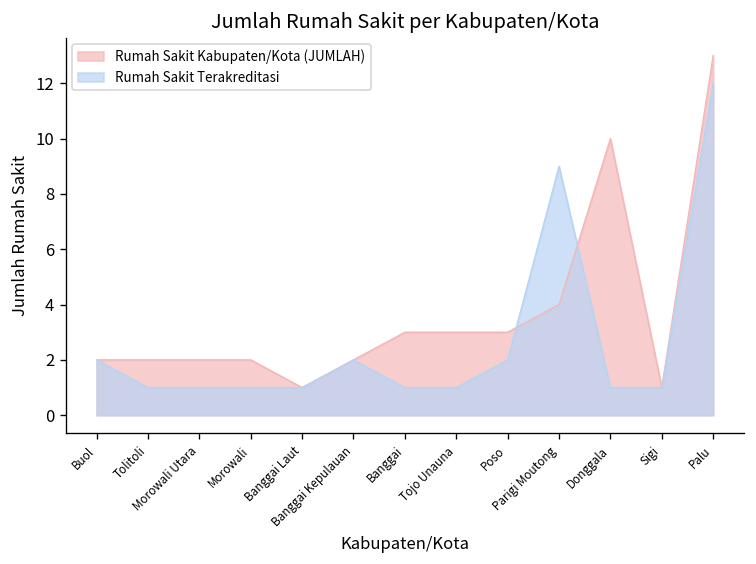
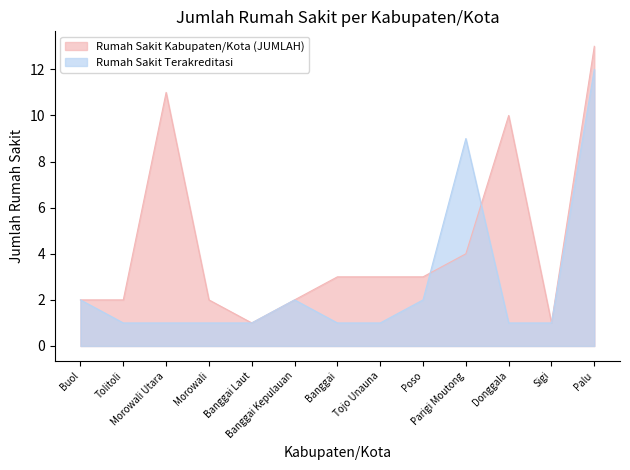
Rumah Sakit Kabupaten/Kota (JUMLAH), Morowali Utara: 2 -> 11
